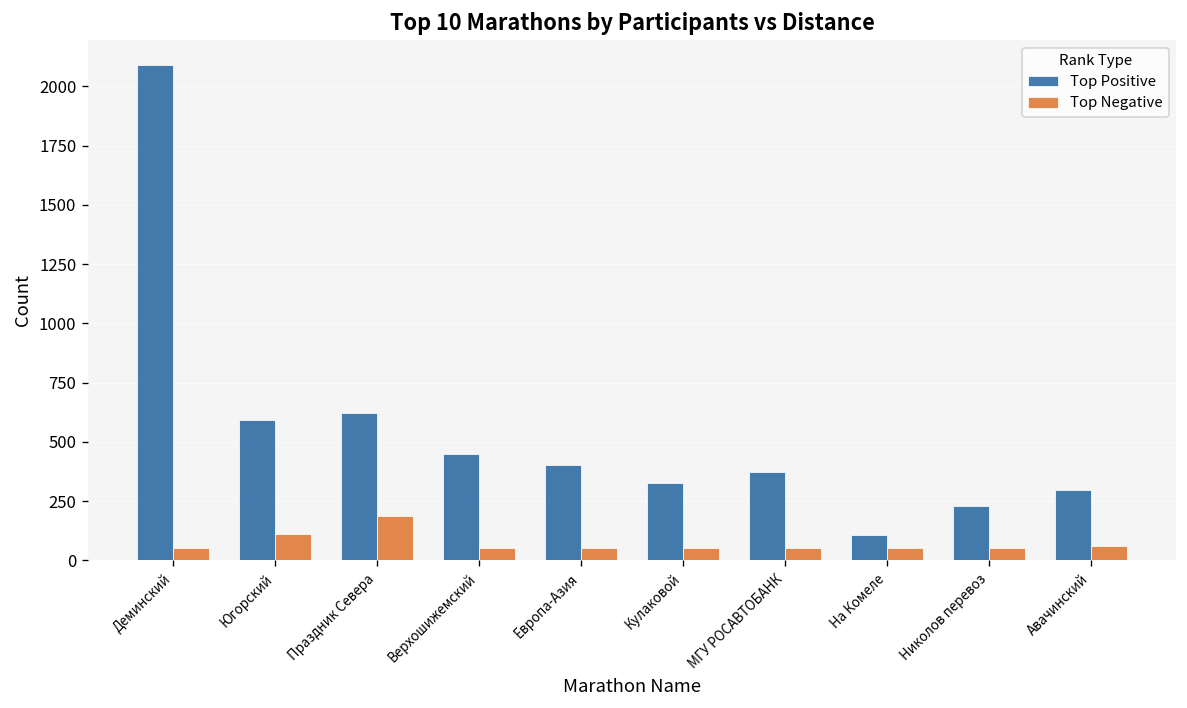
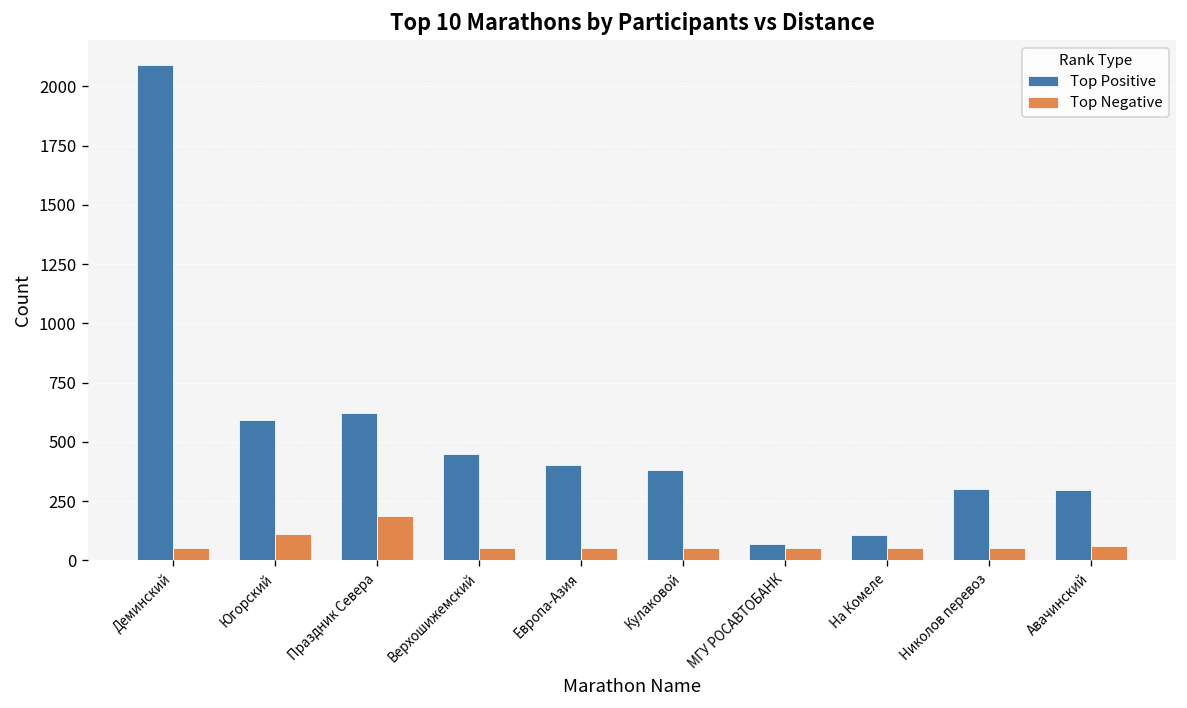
Top Positive, Кулаковой: 330 -> 380
Top Positive, МГУ РОСАВТОБАНК: 370 -> 70
Top Positive, Николов перевоз: 230 -> 300
